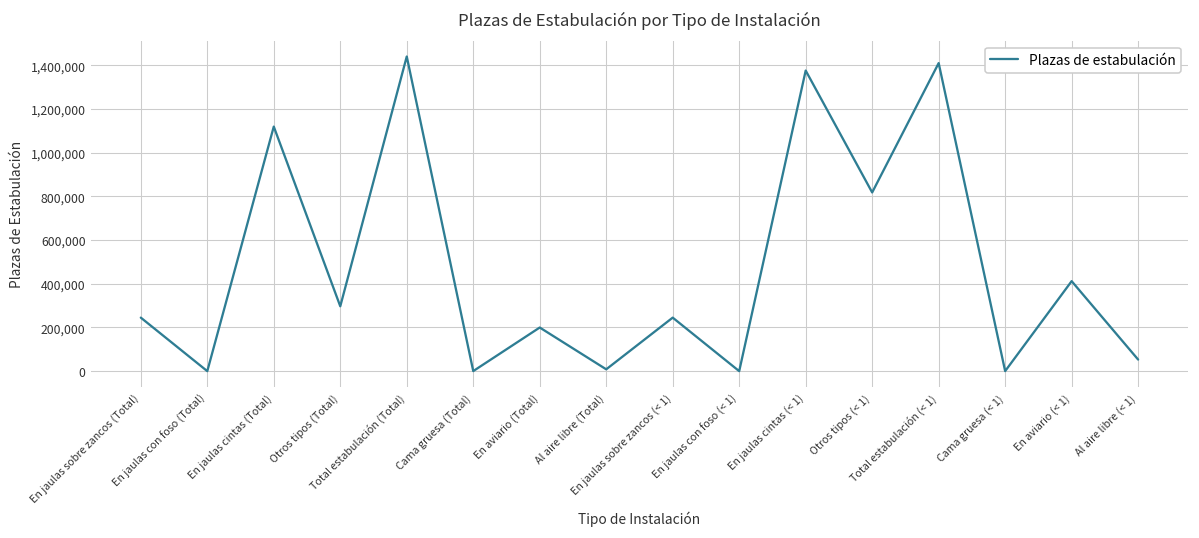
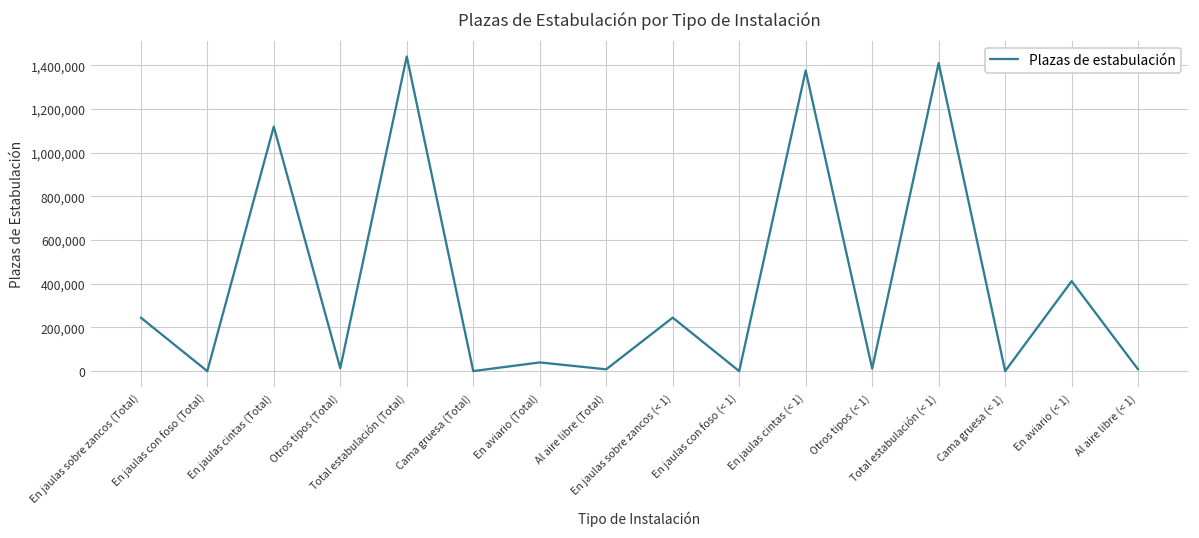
Otros tipos (Total): 300,000 -> 10,000
En aviario (Total): 200,000 -> 40,000
Otros tipos (< 1): 820,000 -> 10,000
Al aire libre (< 1): 50,000 -> 10,000
